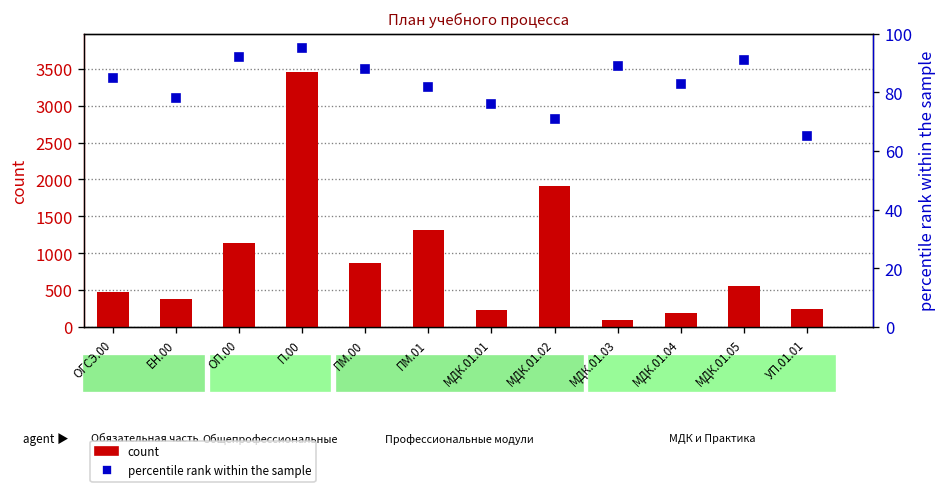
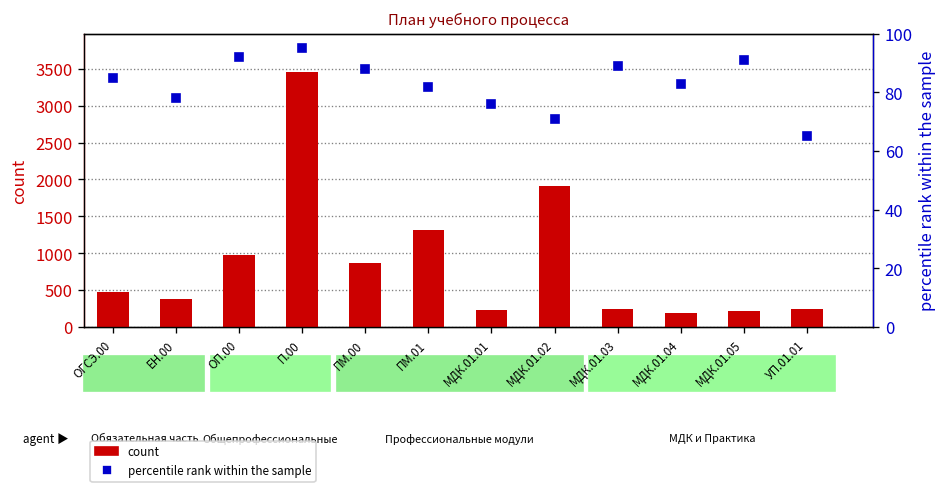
count, ОП.00: 1100 -> 1000
count, МДК.01.03: 100 -> 200
count, МДК.01.05: 600 -> 200
